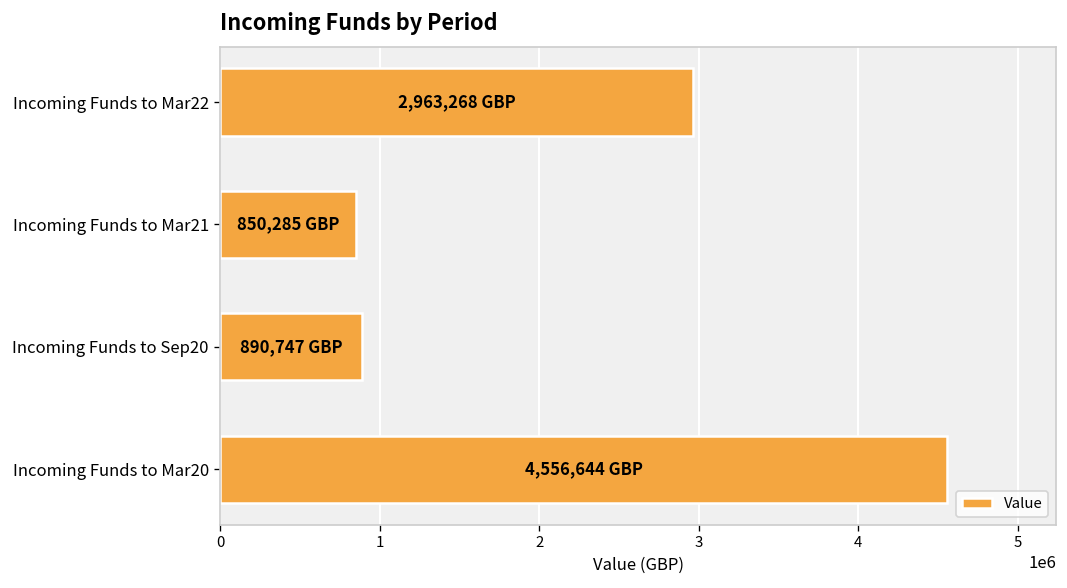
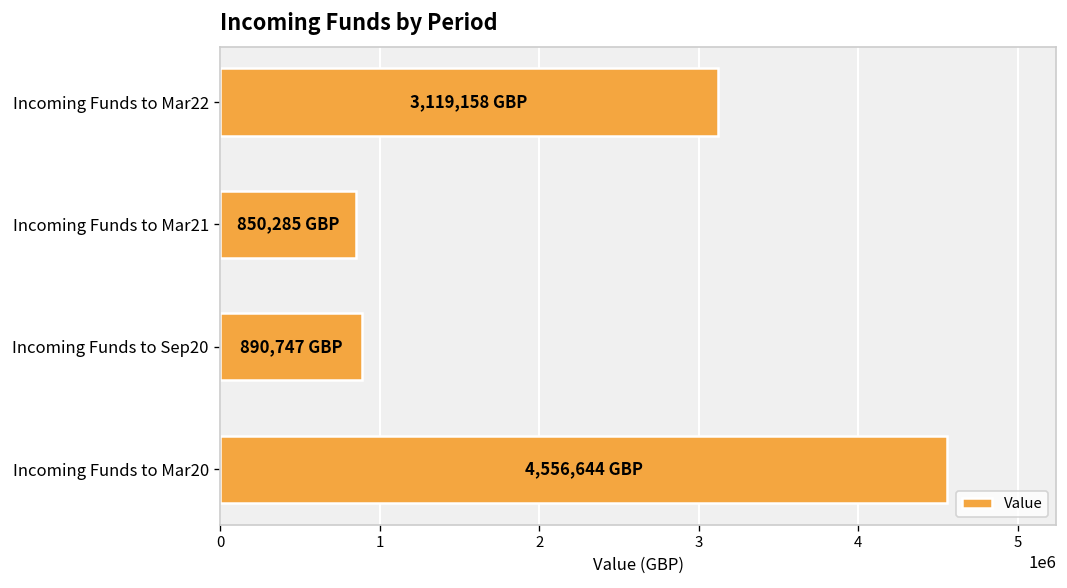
Incoming Funds to Mar22: 2,963,268 -> 3,119,158
